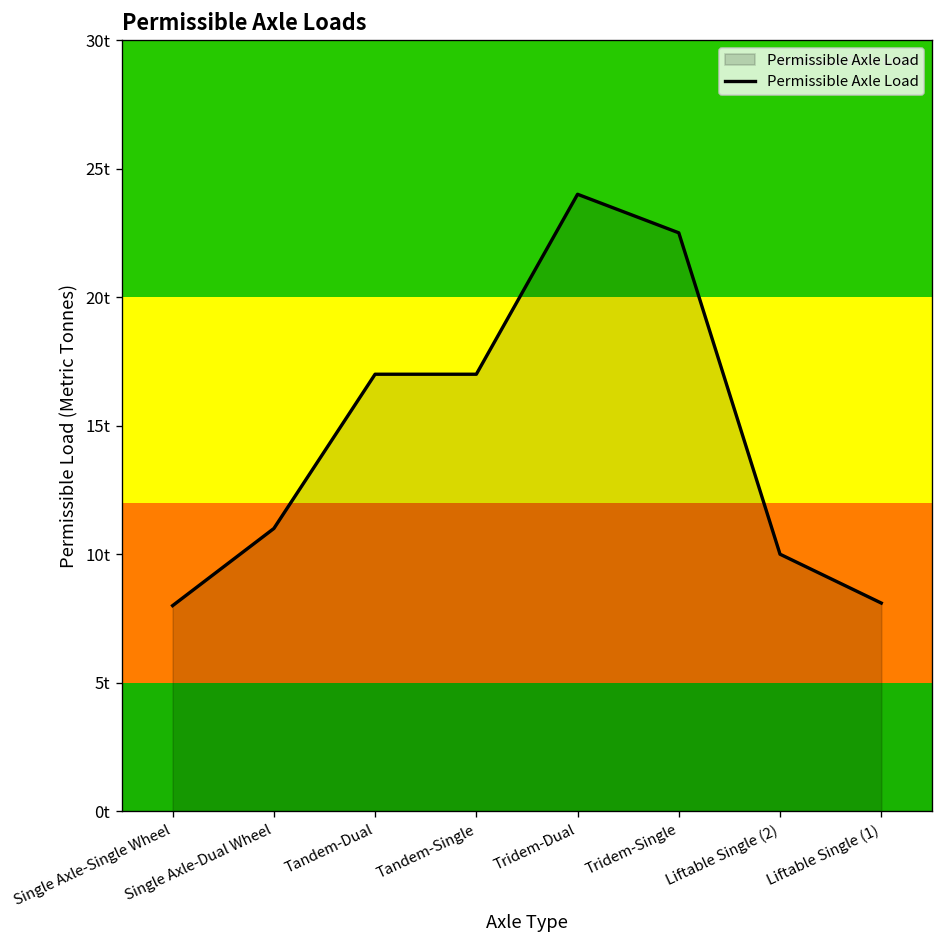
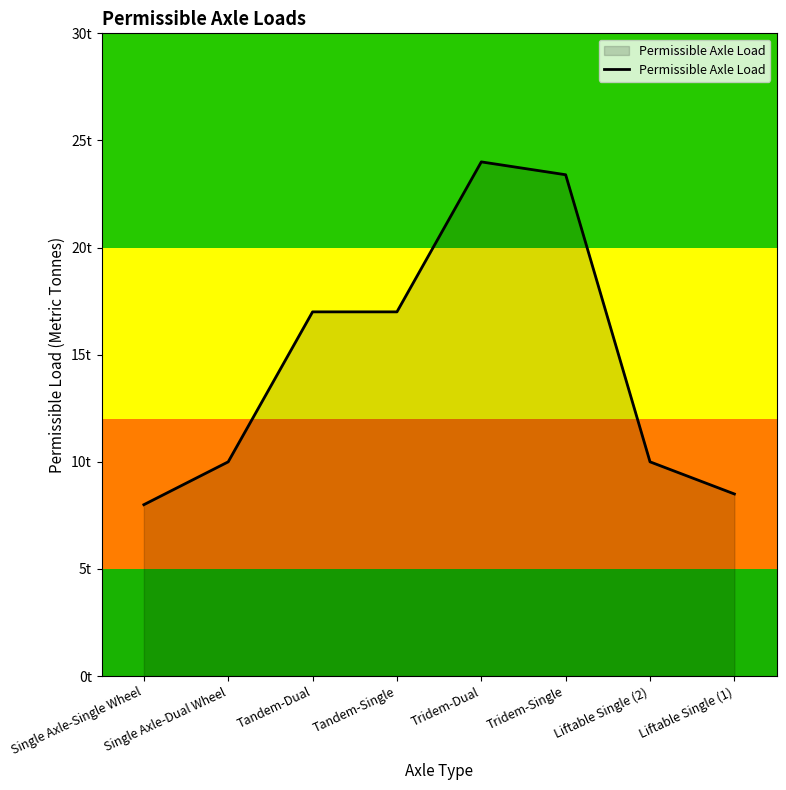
Single Axle-Dual Wheel: 11t -> 10t
Tridem-Single: 22.5t -> 23.4t
Liftable Single (1): 8.1t -> 8.5t
